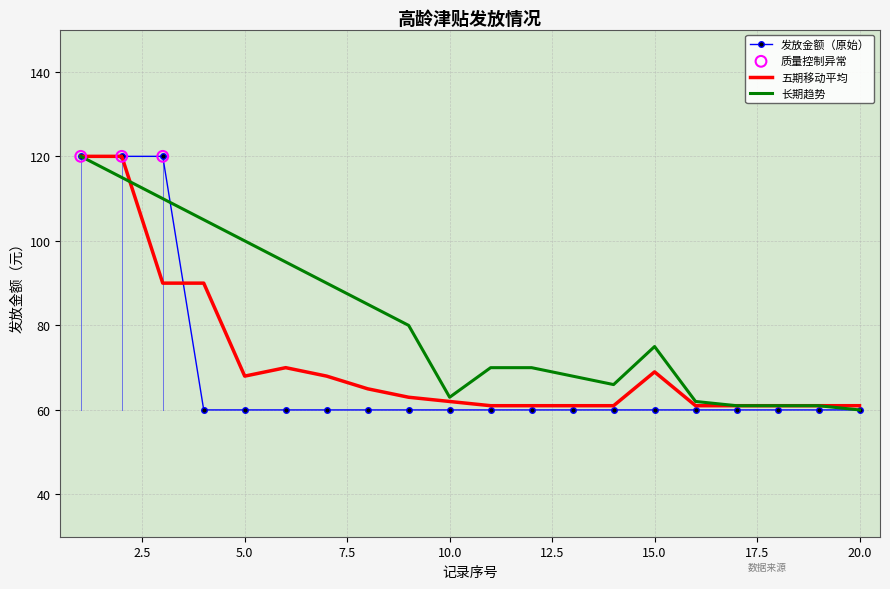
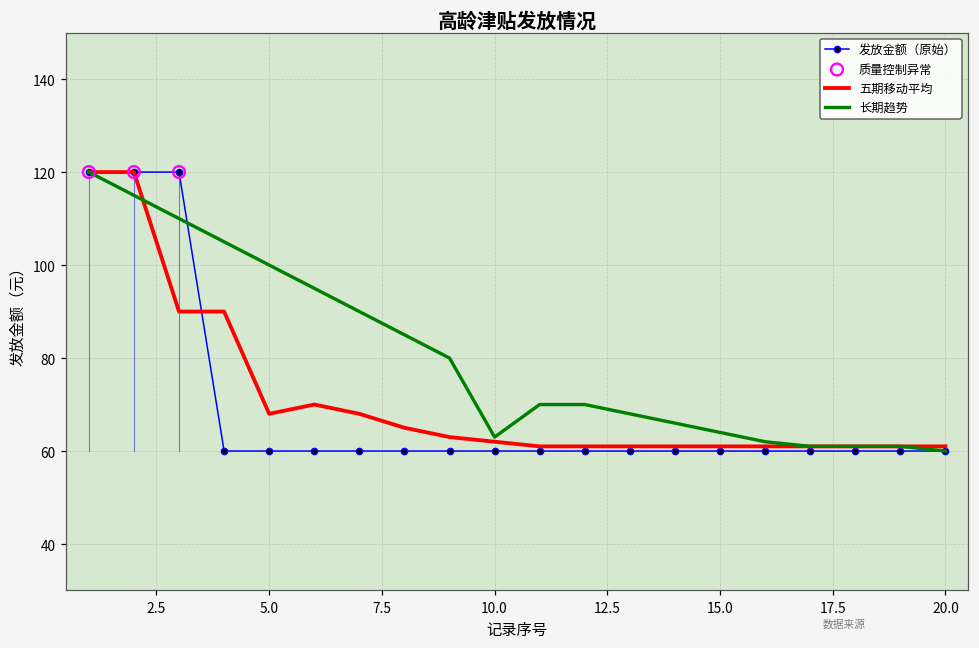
五期移动平均, 15.0: 69 -> 61
长期趋势, 15.0: 75 -> 64
